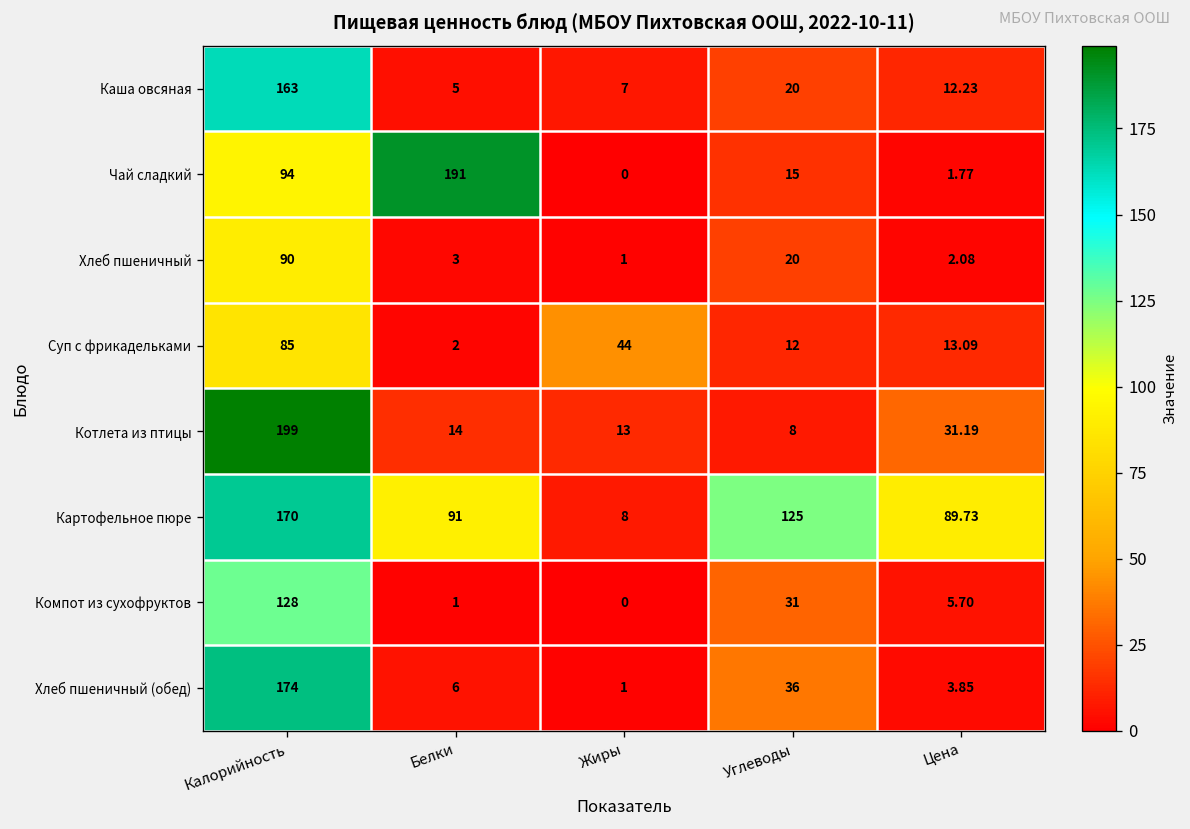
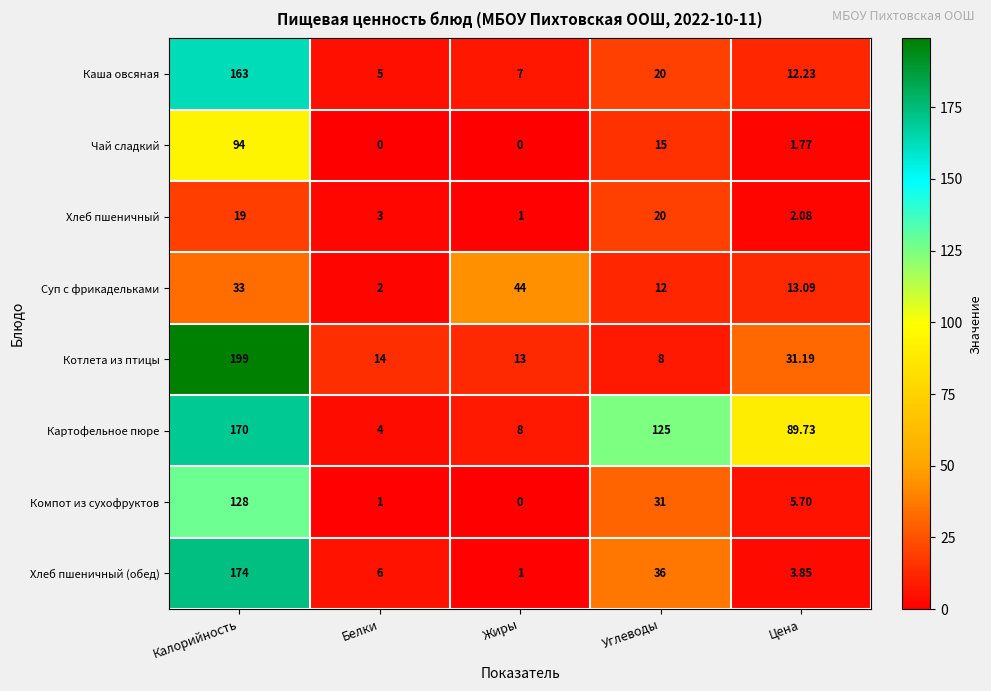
Чай сладкий, Белки: 191 -> 0
Хлеб пшеничный, Калорийность: 90 -> 19
Суп с фрикадельками, Калорийность: 85 -> 33
Картофельное пюре, Белки: 91 -> 4
